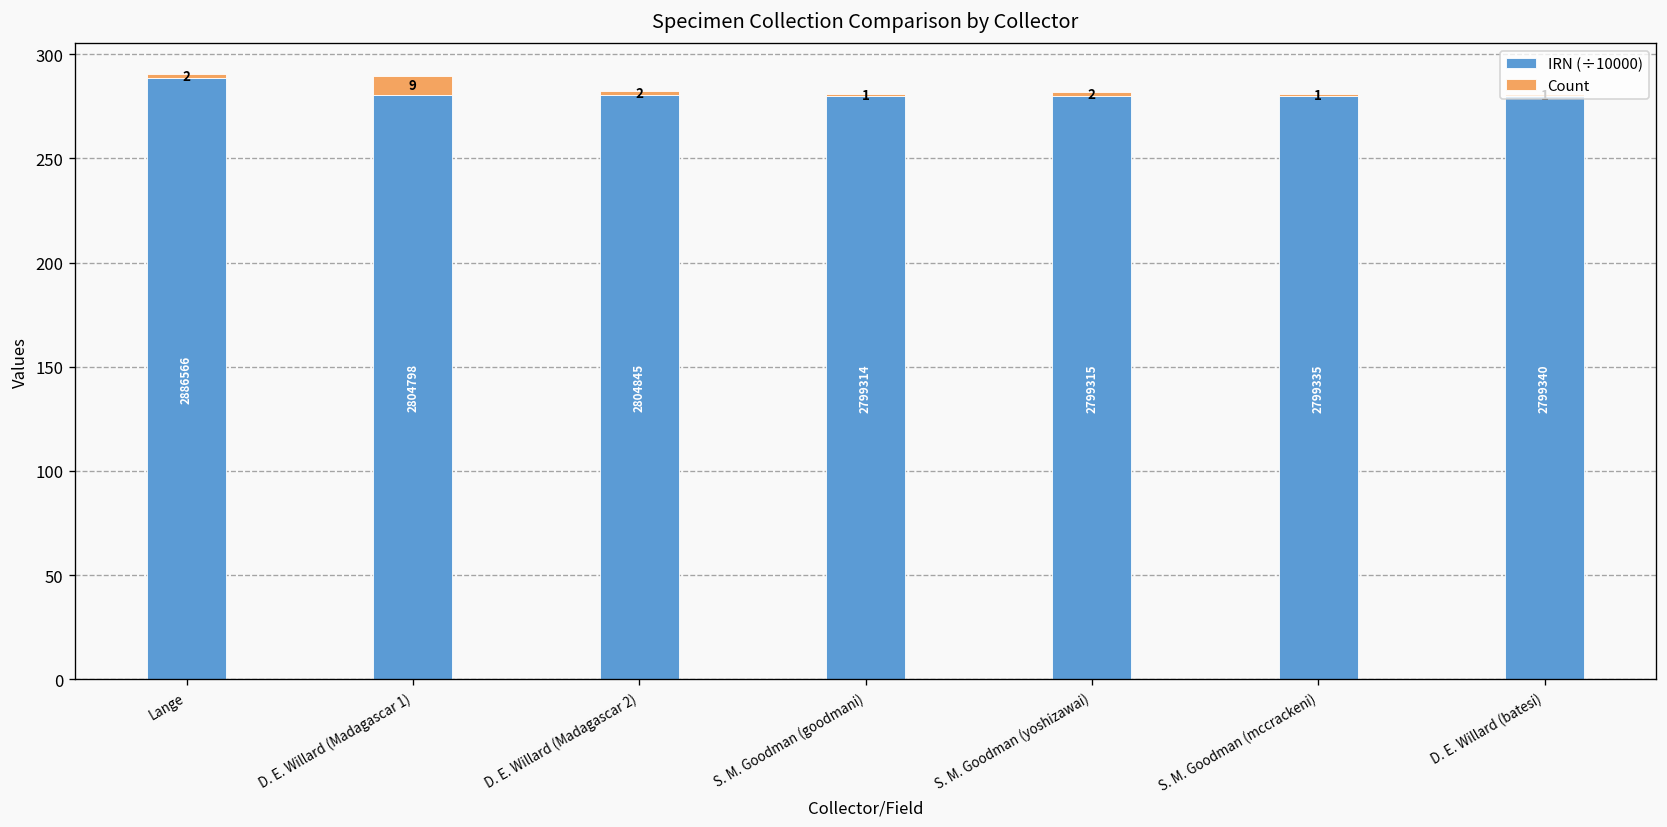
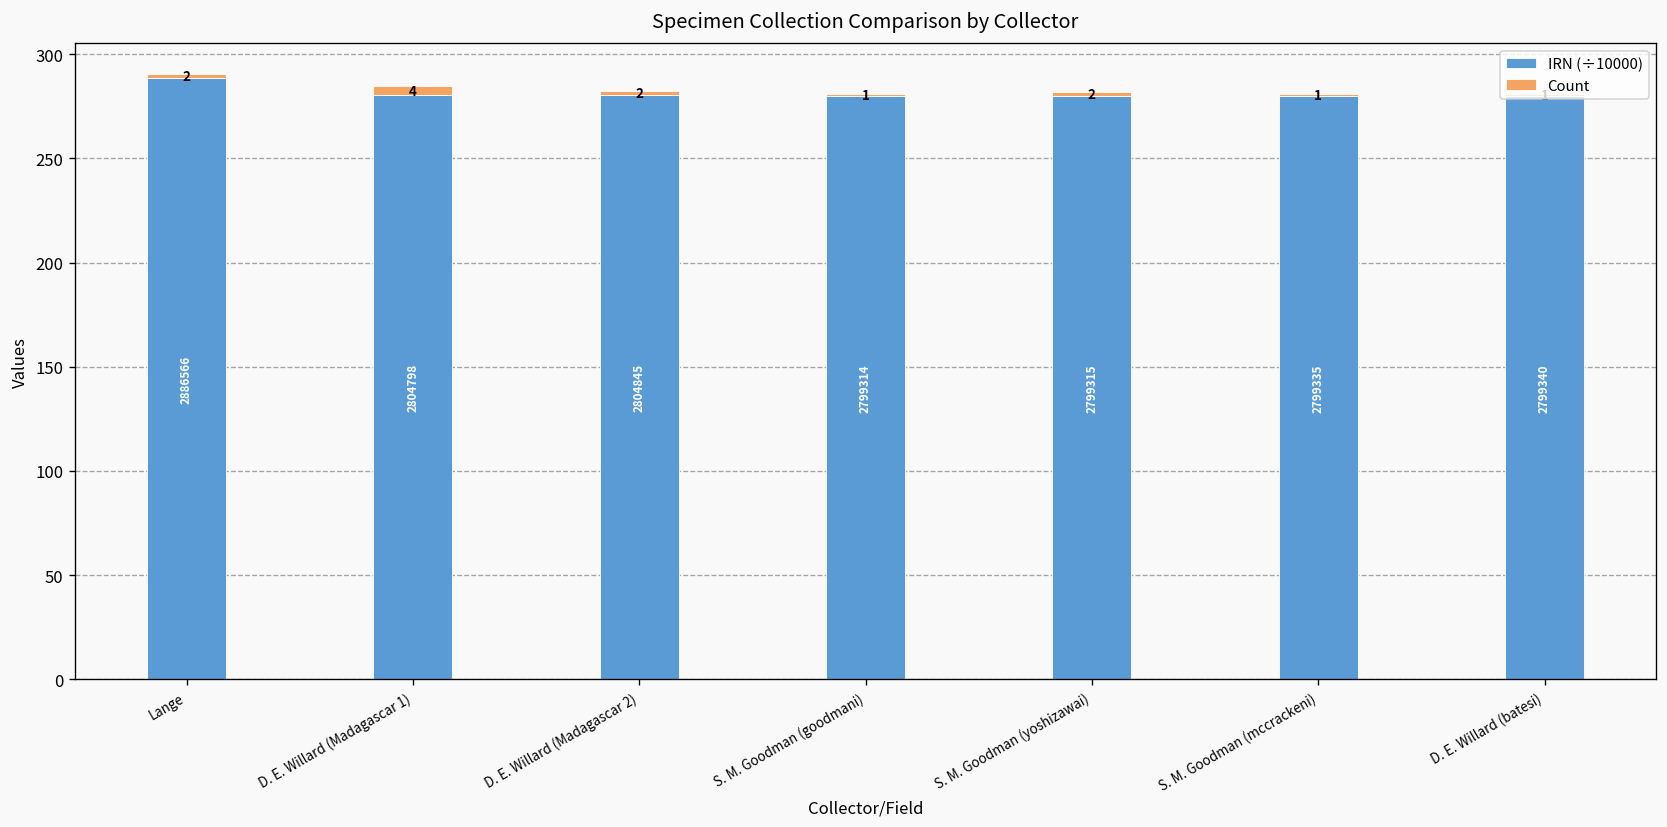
Count, D. E. Willard (Madagascar 1): 9 -> 4
